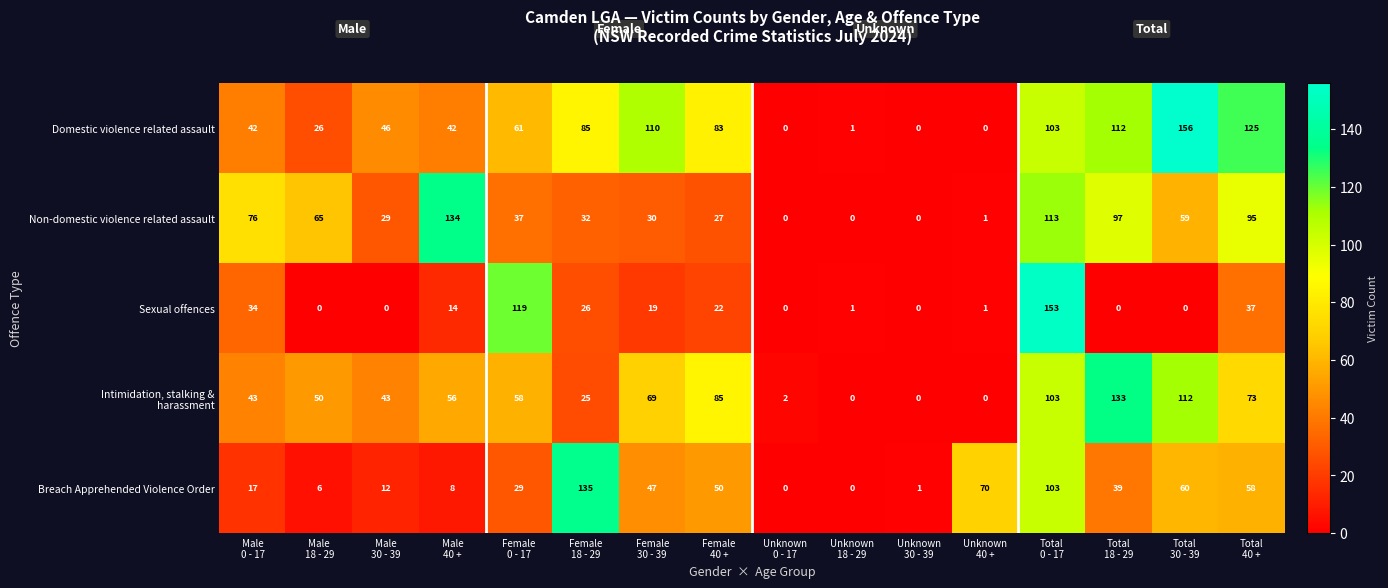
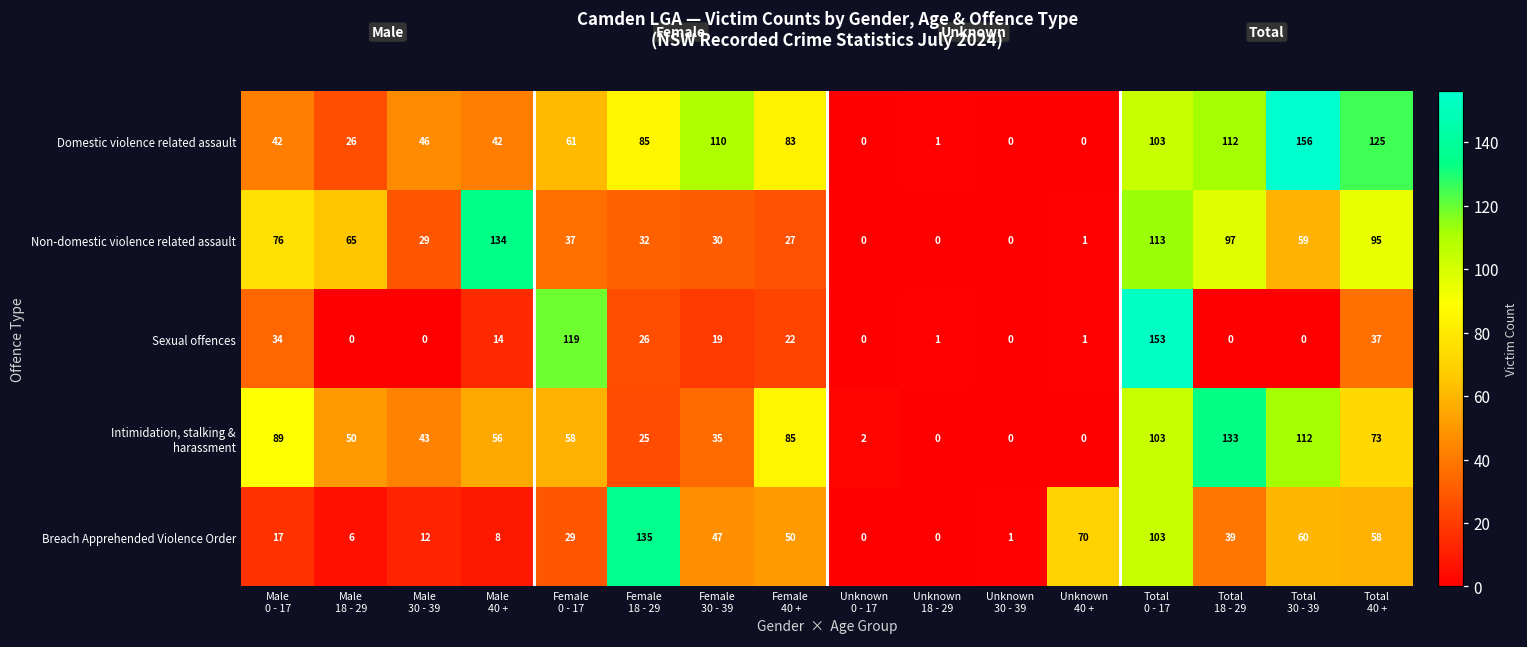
Intimidation, stalking & harassment, Male 0 - 17: 43 -> 89
Intimidation, stalking & harassment, Female 30 - 39: 69 -> 35
